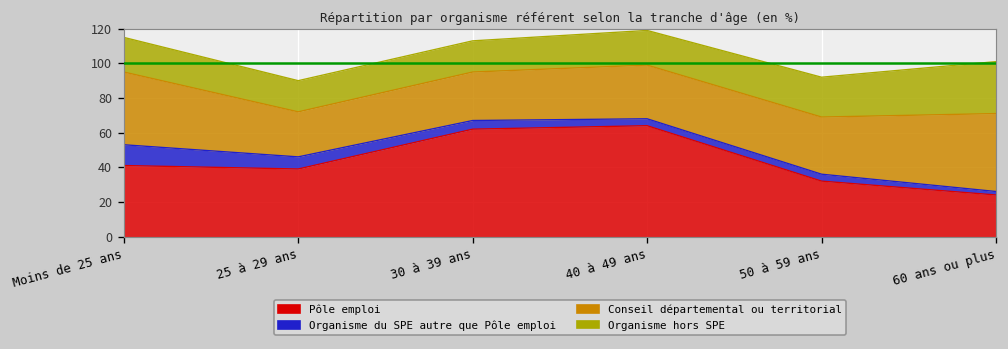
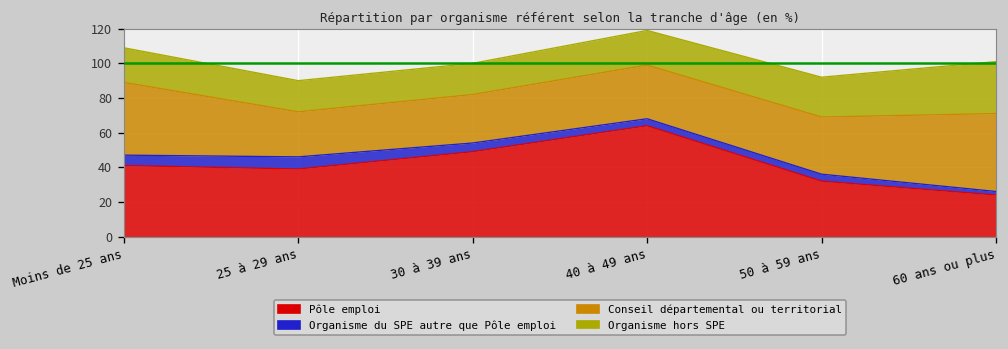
Organisme du SPE autre que Pôle emploi, Moins de 25 ans: 12 -> 6
Pôle emploi, 30 à 39 ans: 62 -> 49
